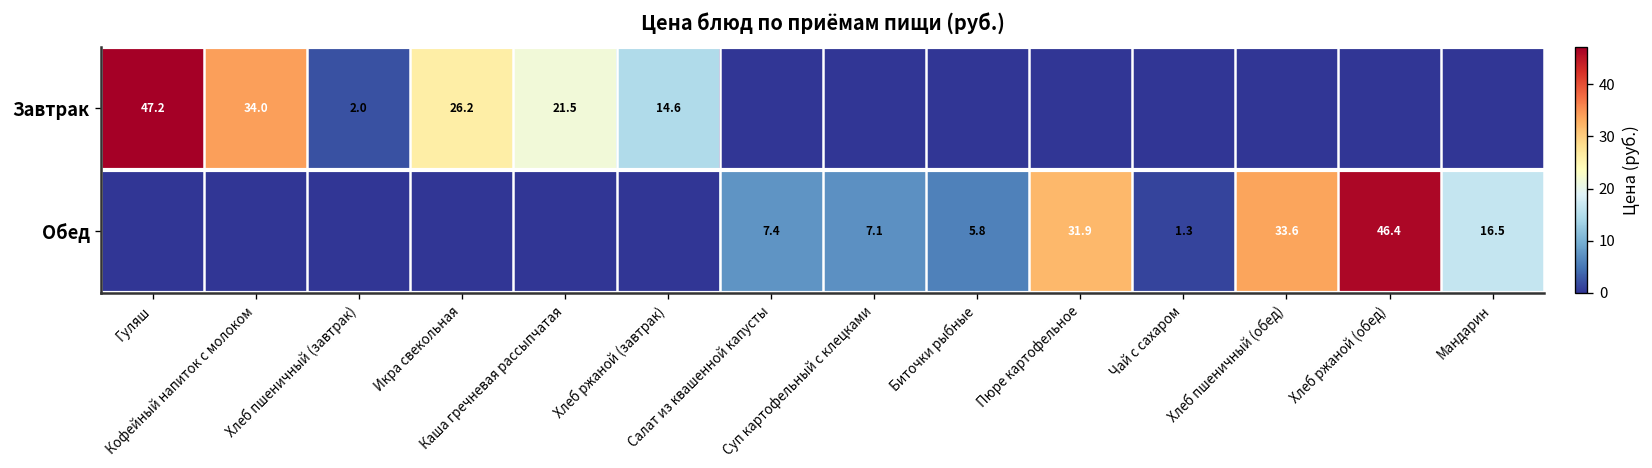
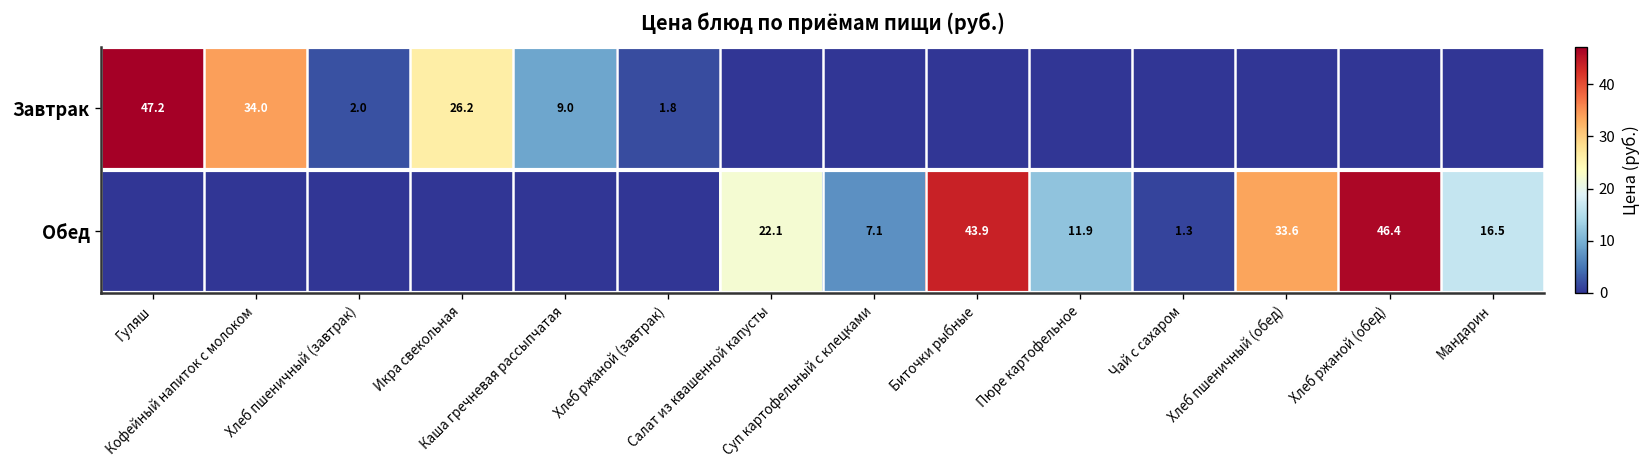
Завтрак, Каша гречневая рассыпчатая: 21.5 -> 9.0
Завтрак, Хлеб ржаной (завтрак): 14.6 -> 1.8
Обед, Салат из квашенной капусты: 7.4 -> 22.1
Обед, Биточки рыбные: 5.8 -> 43.9
Обед, Пюре картофельное: 31.9 -> 11.9
